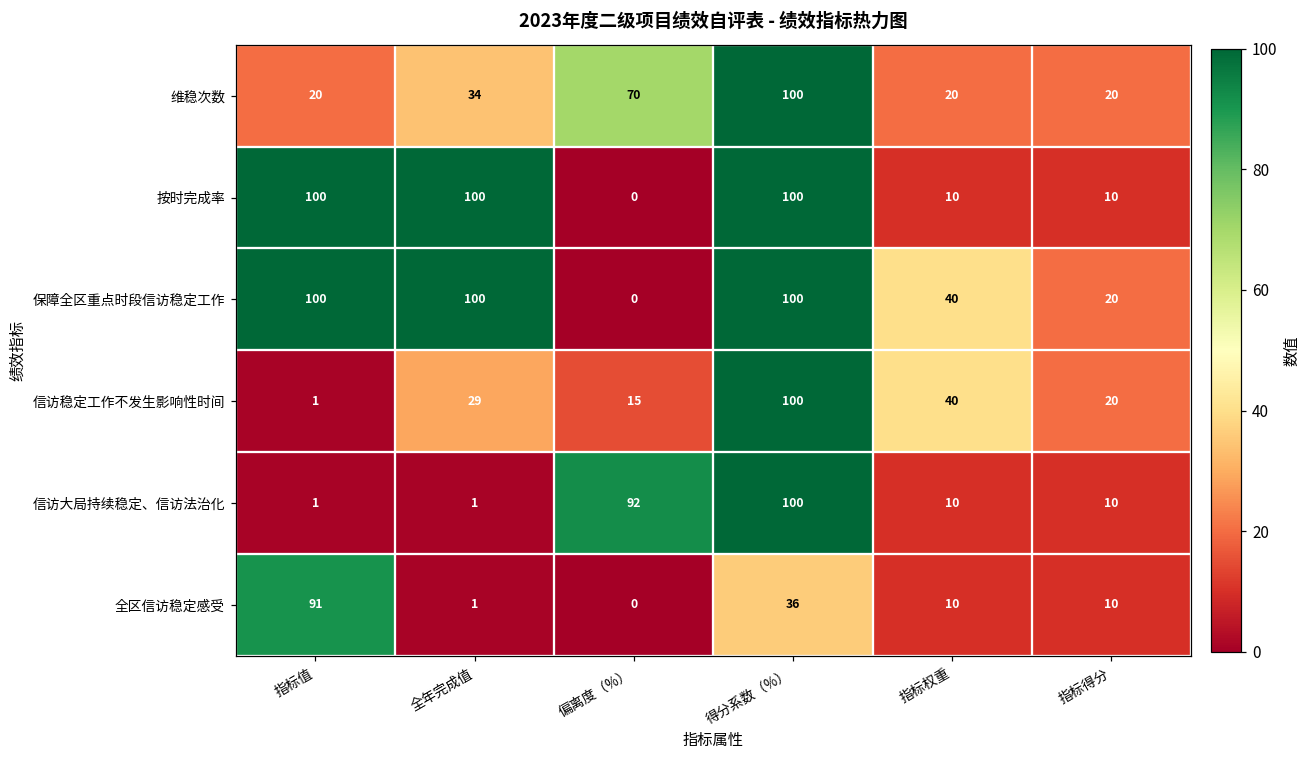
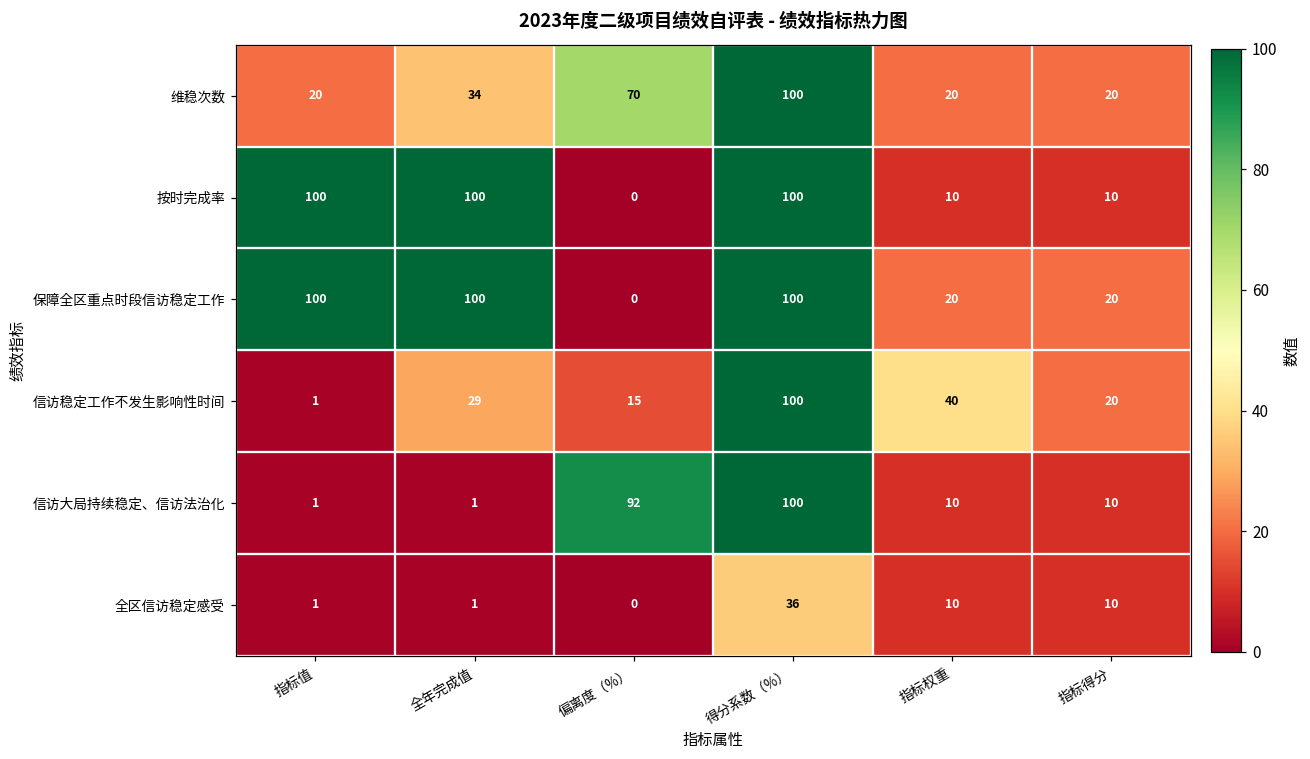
保障全区重点时段信访稳定工作, 指标权重: 40 -> 20
全区信访稳定感受, 指标值: 91 -> 1
